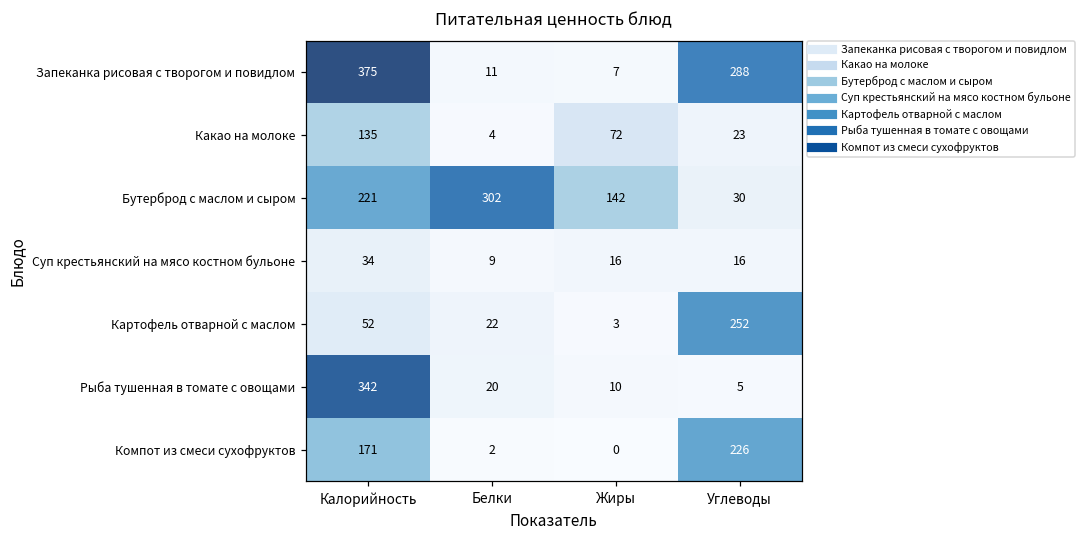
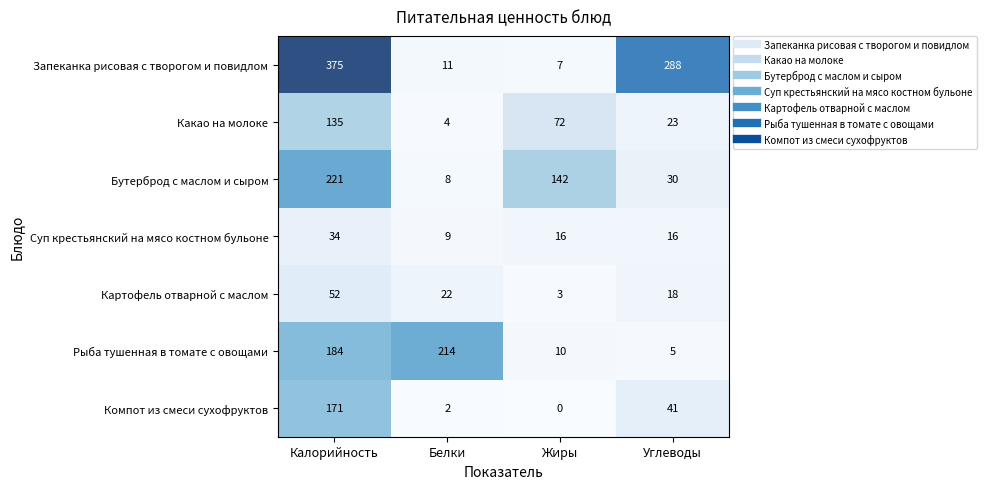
Бутерброд с маслом и сыром, Белки: 302 -> 8
Картофель отварной с маслом, Углеводы: 252 -> 18
Рыба тушенная в томате с овощами, Калорийность: 342 -> 184
Рыба тушенная в томате с овощами, Белки: 20 -> 214
Компот из смеси сухофруктов, Углеводы: 226 -> 41
